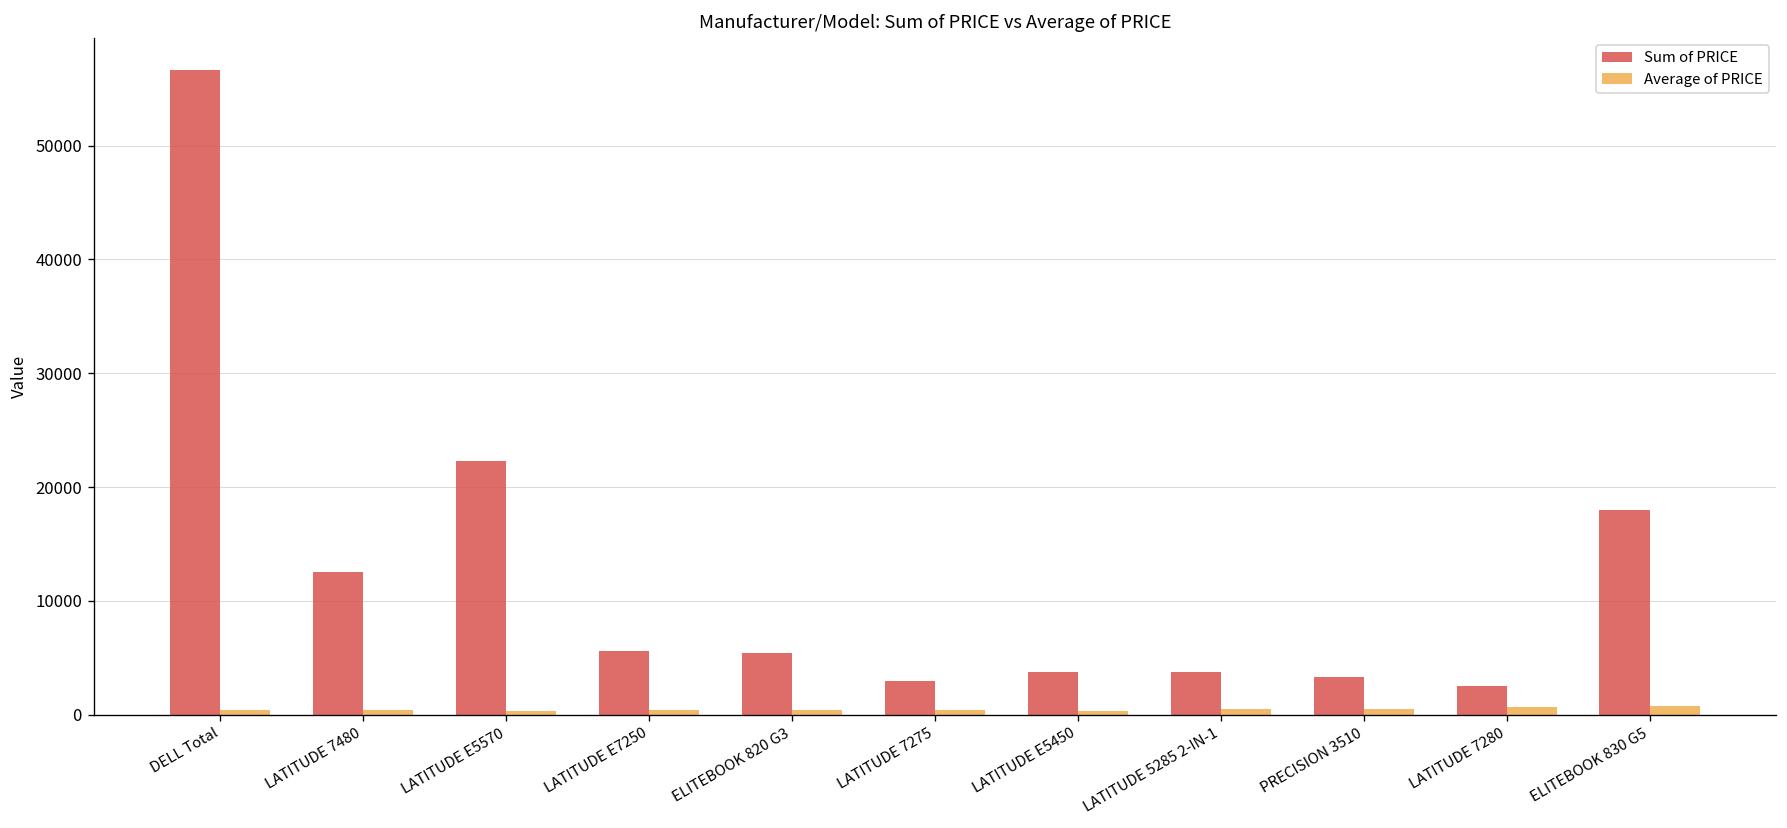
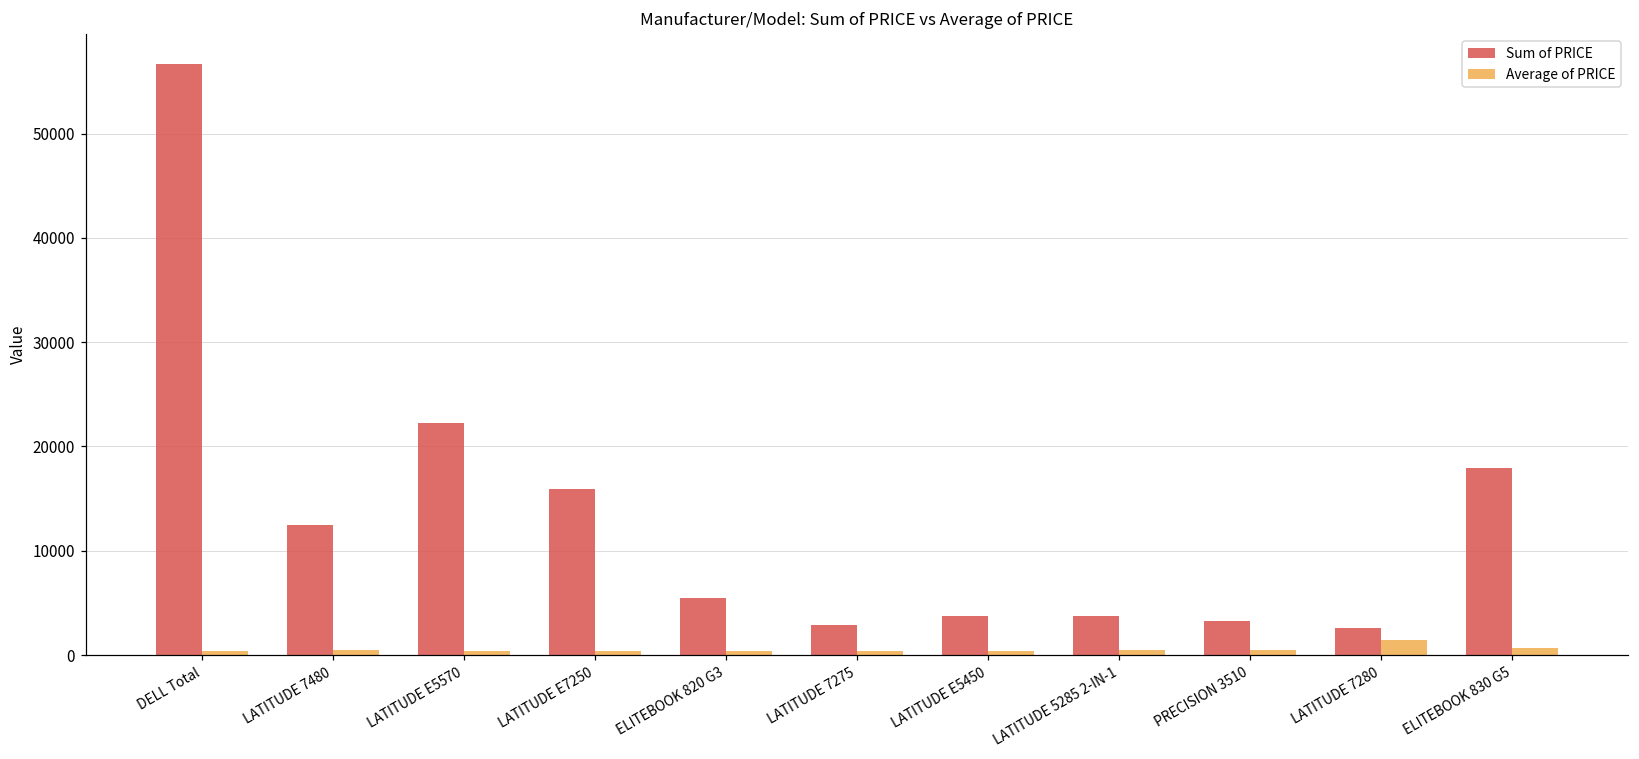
Sum of PRICE, LATITUDE E7250: 6000 -> 16000
Average of PRICE, LATITUDE 7280: 600 -> 1500
